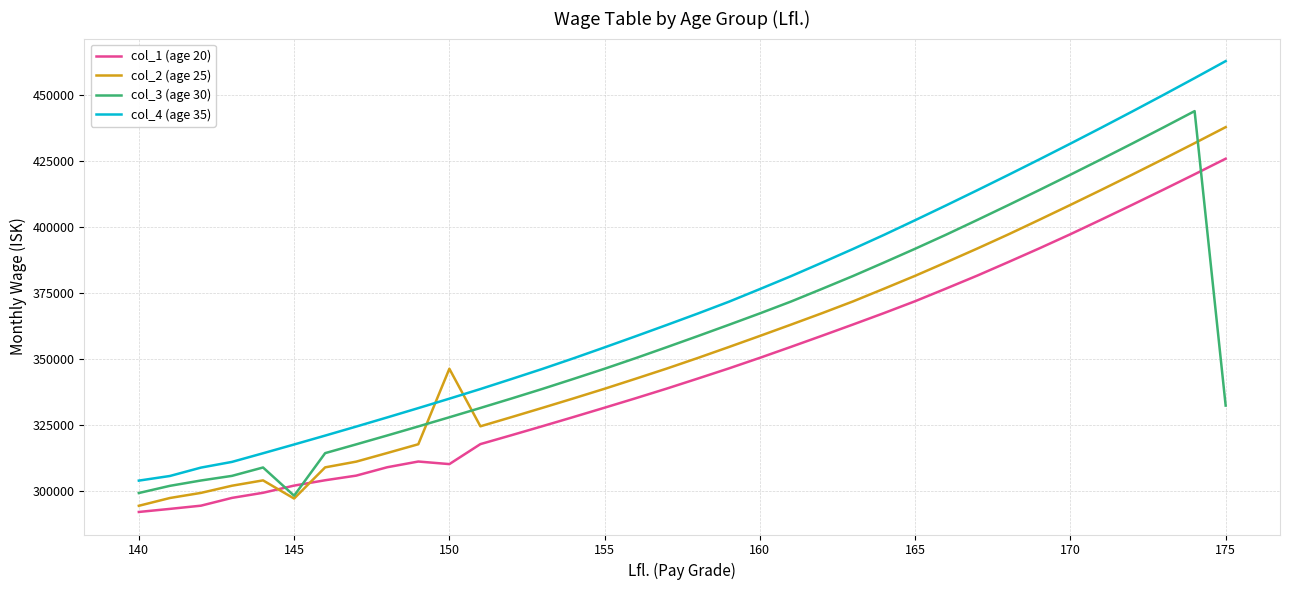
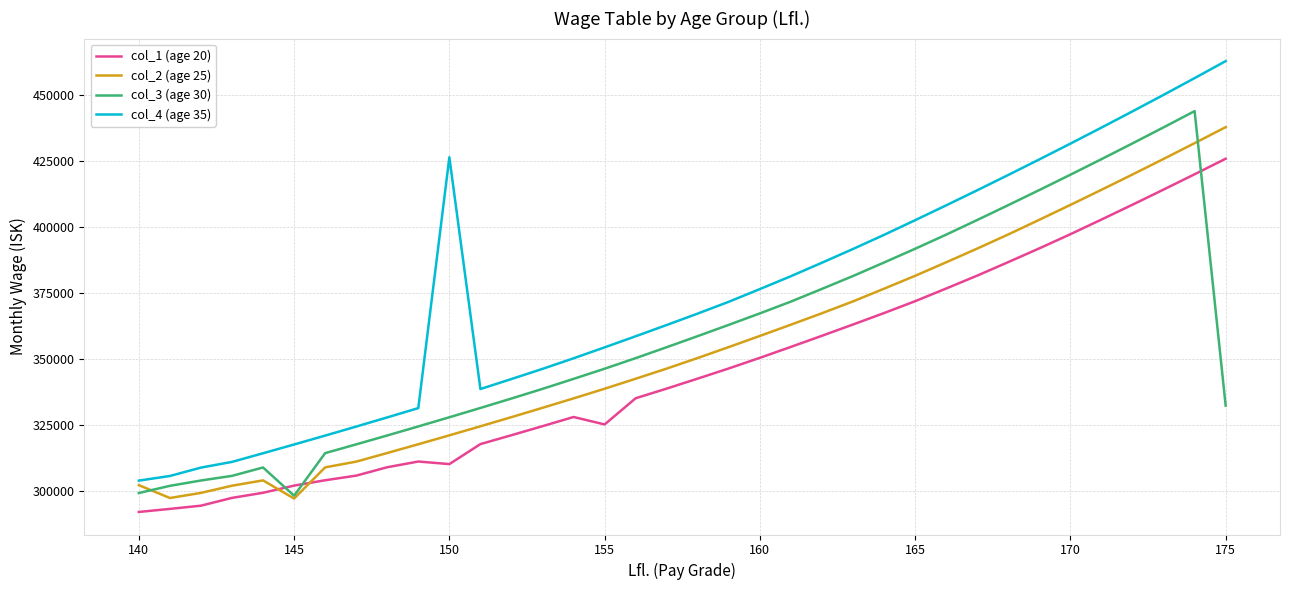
col_2 (age 25), 140: 294000 -> 302000
col_2 (age 25), 150: 346000 -> 321000
col_4 (age 35), 150: 335000 -> 426000
col_1 (age 20), 155: 331000 -> 325000
